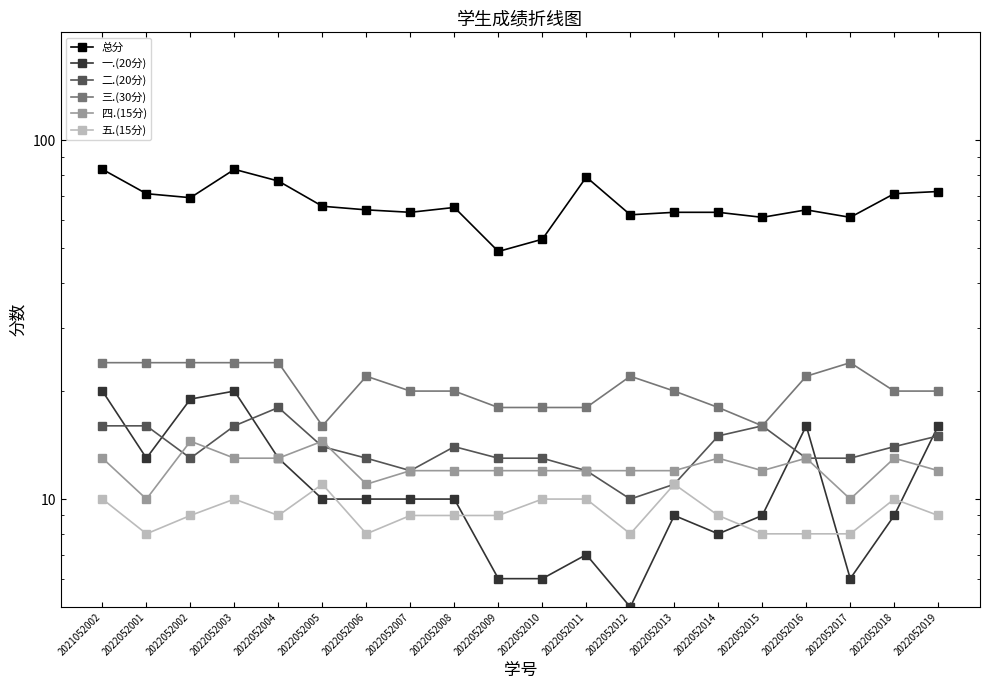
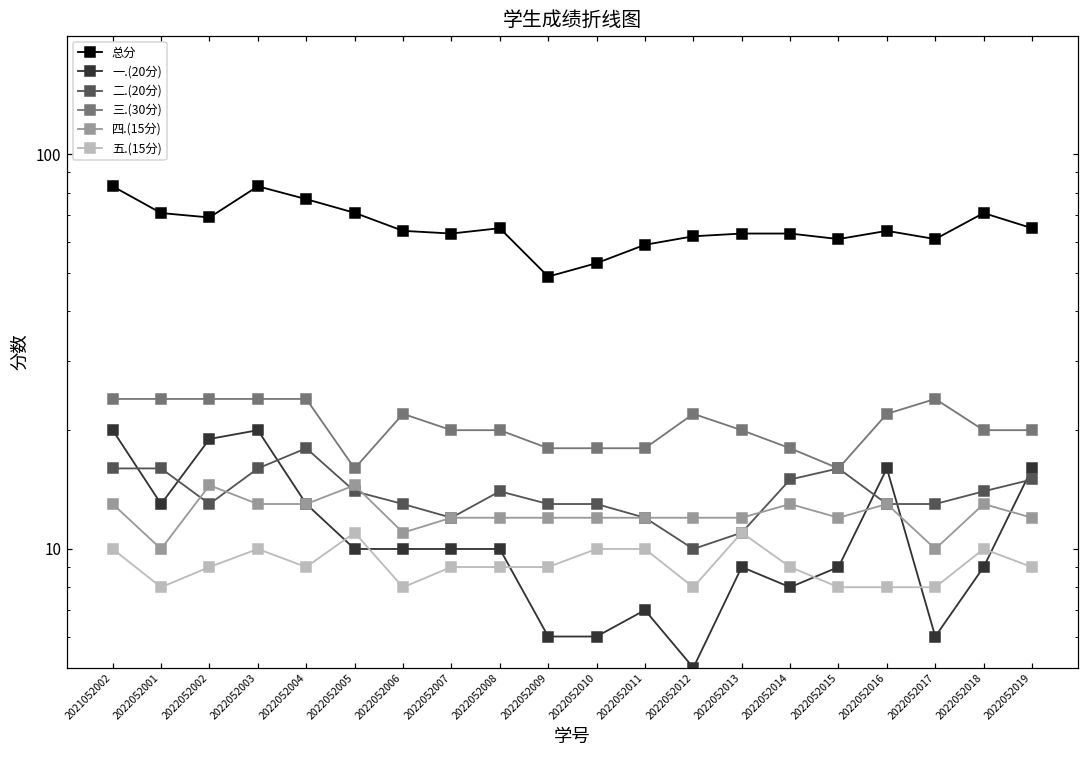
总分, 2022052005: 66 -> 71
总分, 2022052011: 79 -> 59
总分, 2022052019: 72 -> 65
